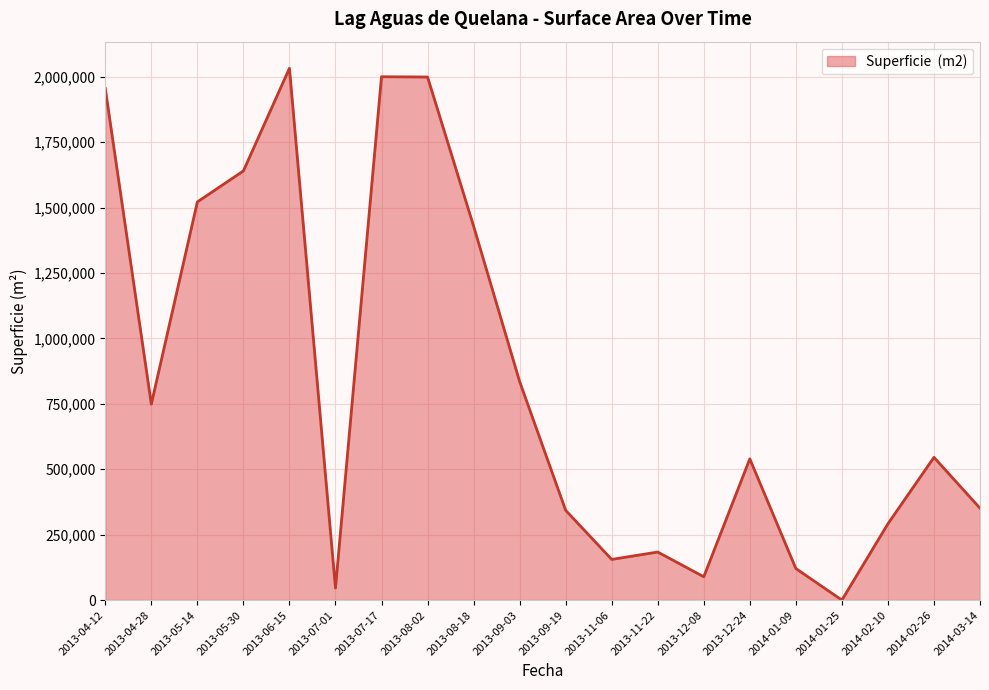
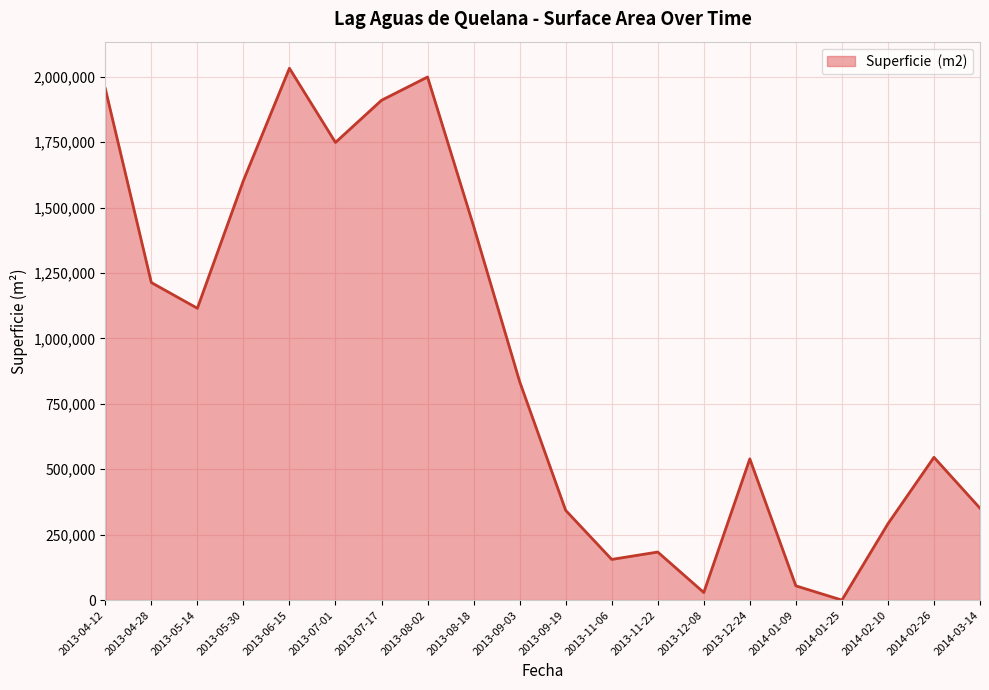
2013-04-28: 750,000 -> 1,210,000
2013-05-14: 1,520,000 -> 1,120,000
2013-05-30: 1,640,000 -> 1,600,000
2013-07-01: 50,000 -> 1,750,000
2013-07-17: 2,000,000 -> 1,910,000
2013-12-08: 90,000 -> 30,000
2014-01-09: 120,000 -> 50,000
